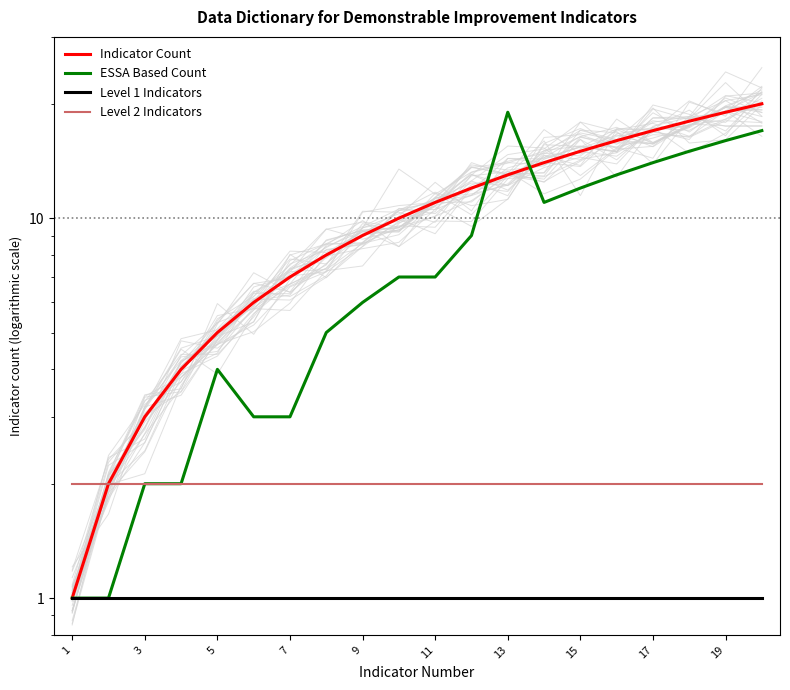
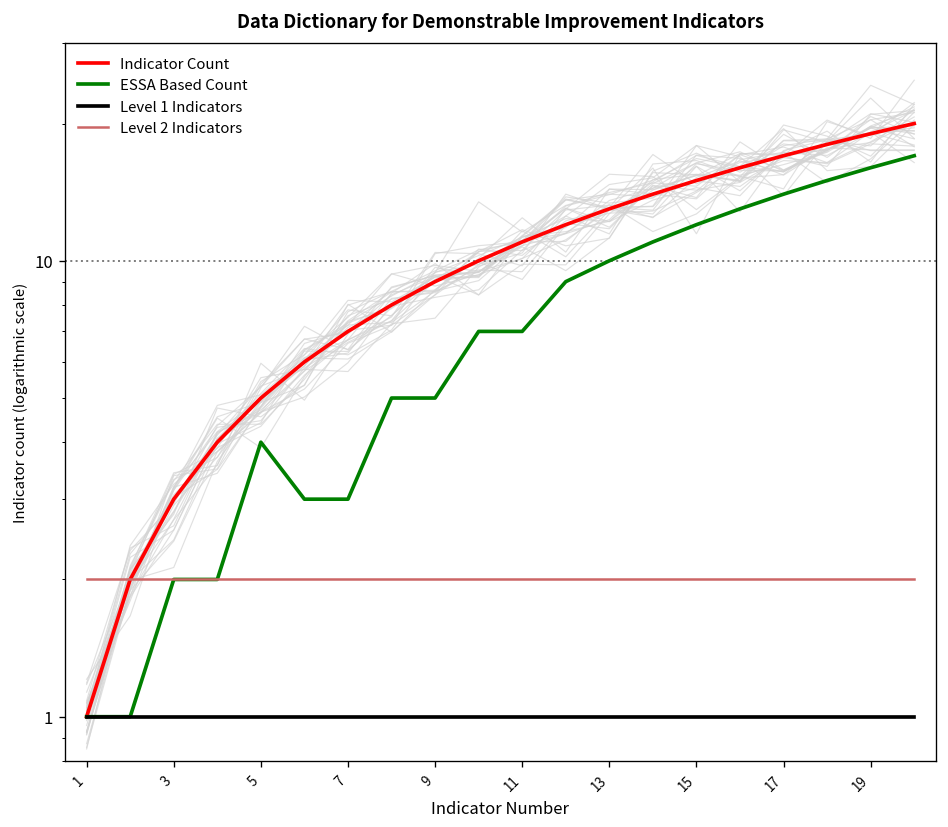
ESSA Based Count, 9: 6 -> 5
ESSA Based Count, 13: 19 -> 10
